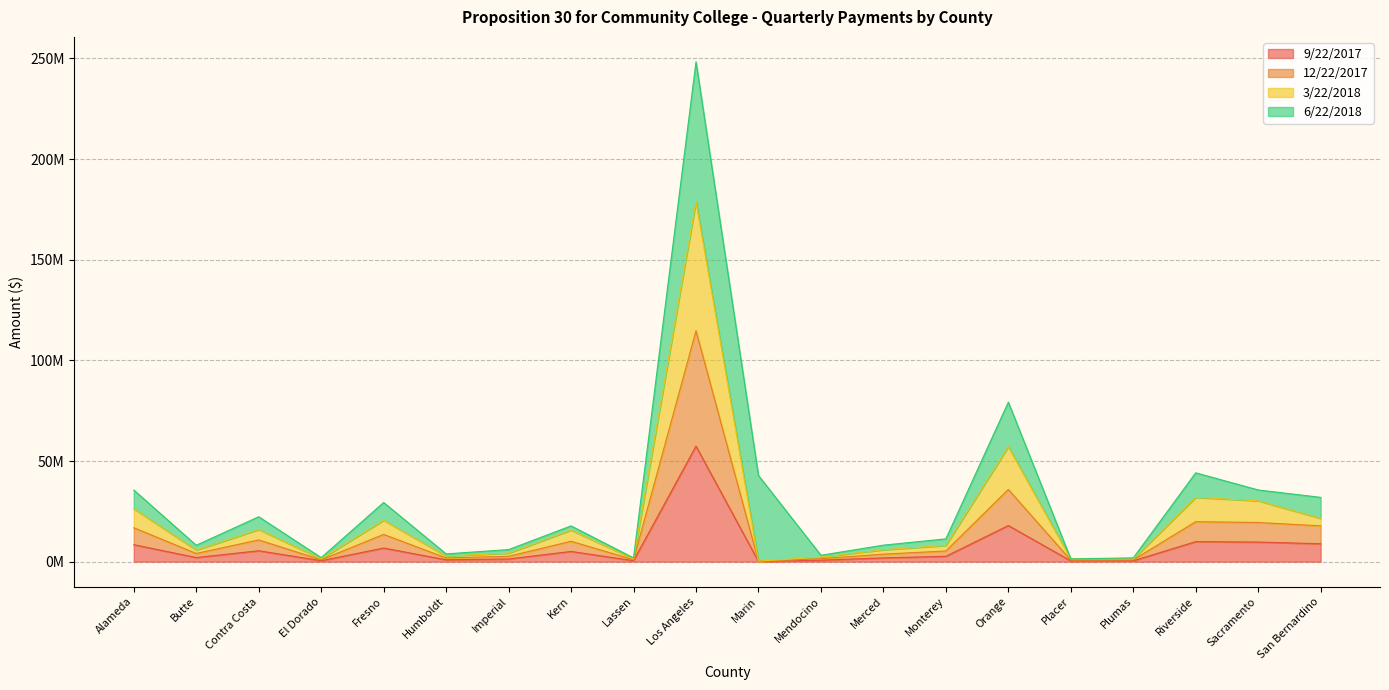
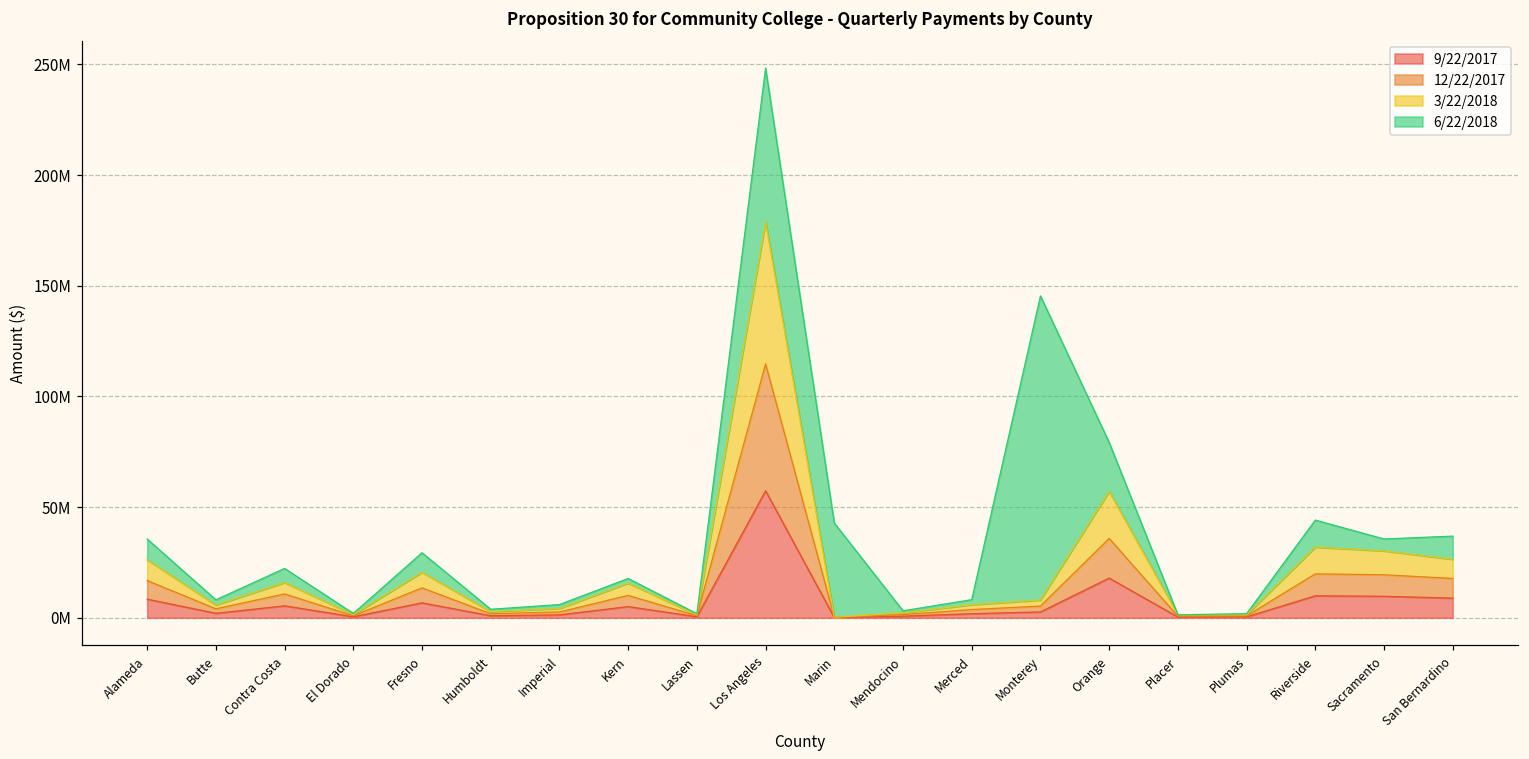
6/22/2018, Monterey: 3000000 -> 137000000
3/22/2018, San Bernardino: 4000000 -> 9000000
